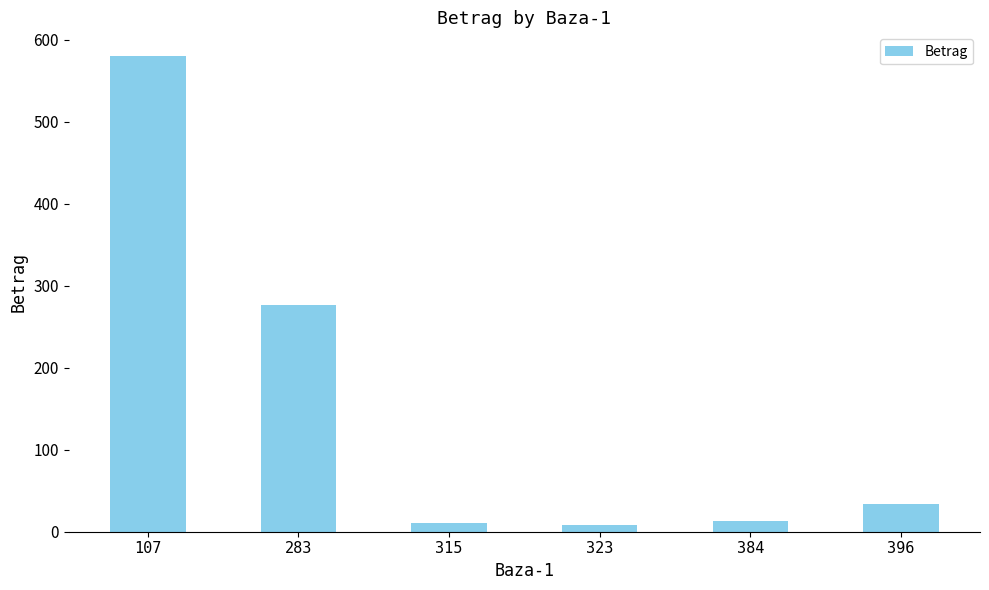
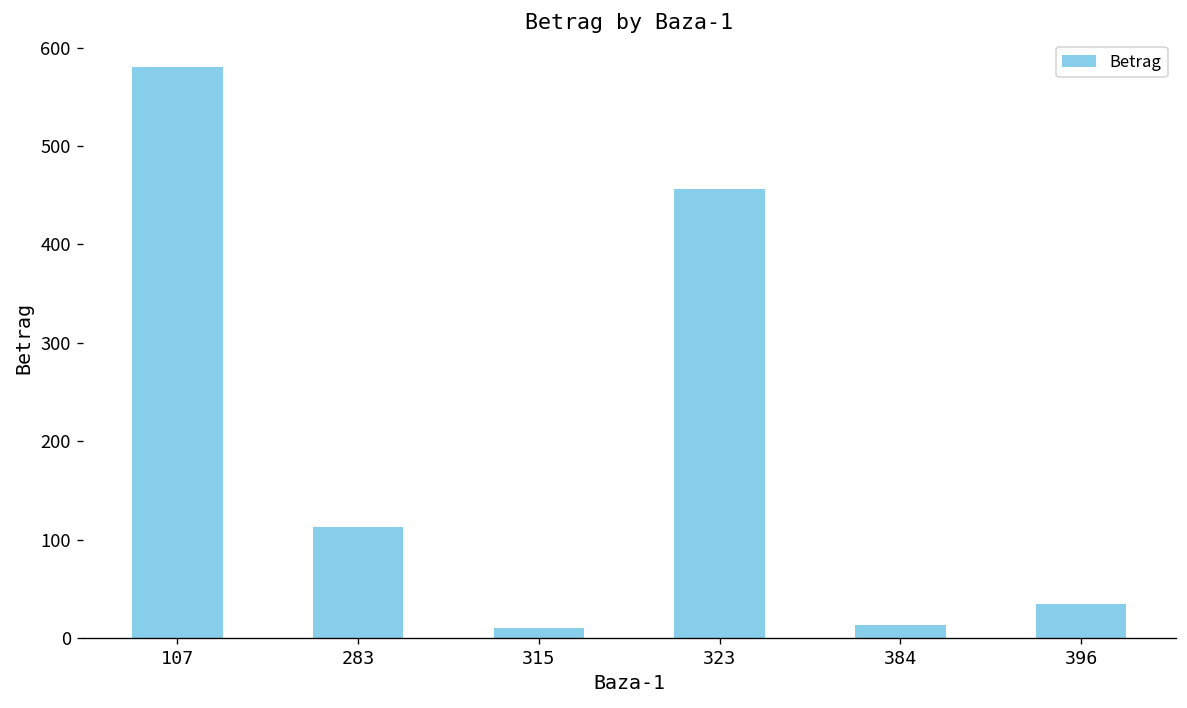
283: 280 -> 110
323: 10 -> 460
